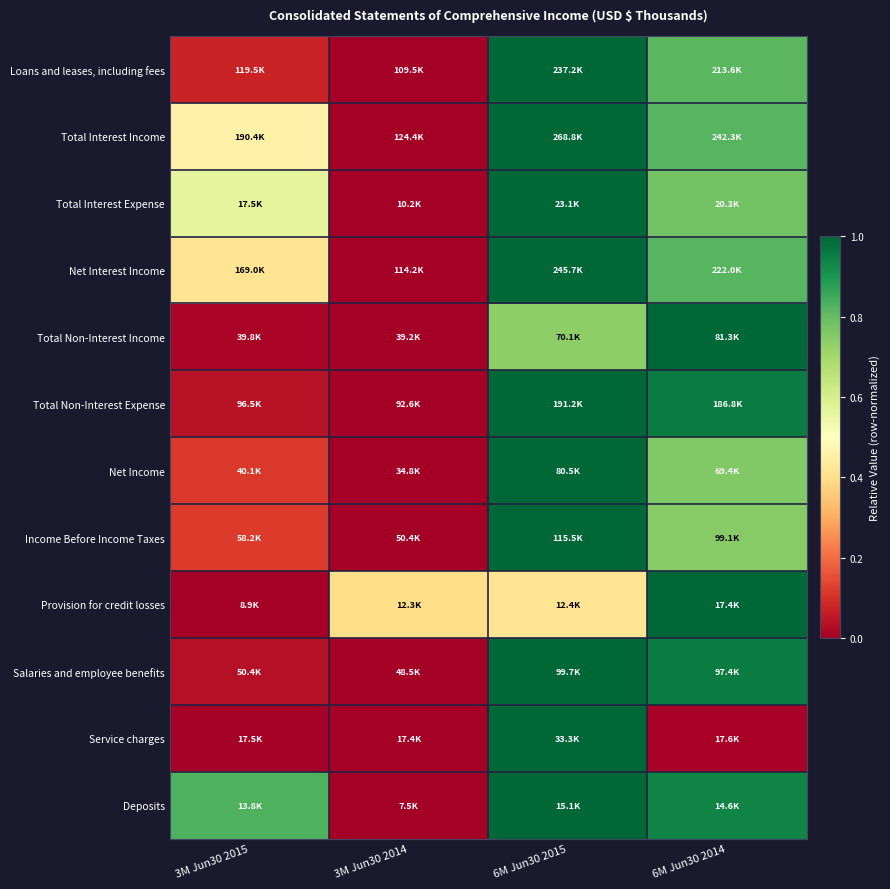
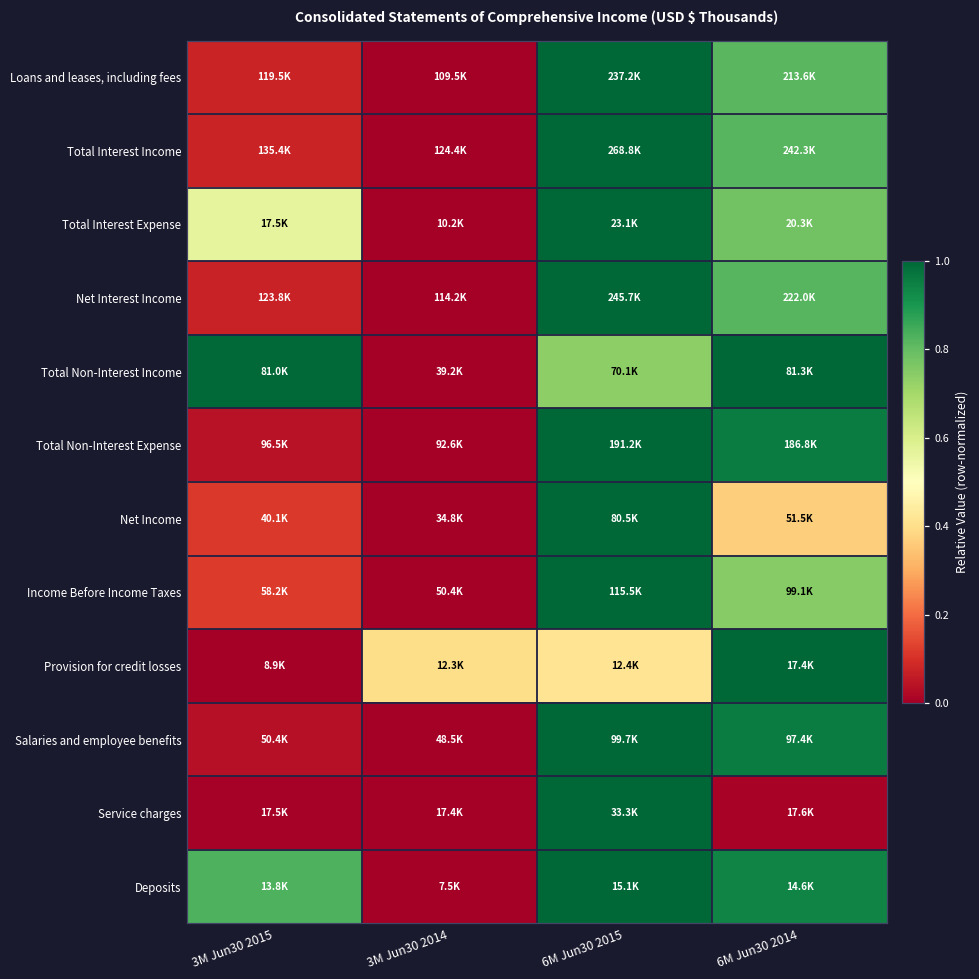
Total Interest Income, 3M Jun30 2015: 190.4K -> 135.4K
Net Interest Income, 3M Jun30 2015: 169.0K -> 123.8K
Total Non-Interest Income, 3M Jun30 2015: 39.8K -> 81.0K
Net Income, 6M Jun30 2014: 69.4K -> 51.5K
